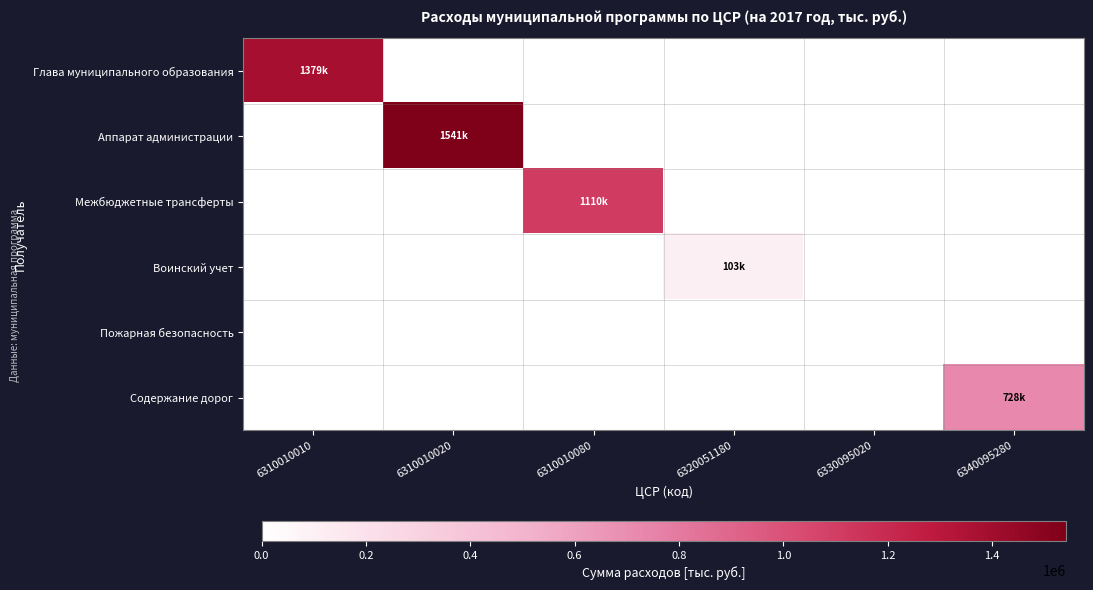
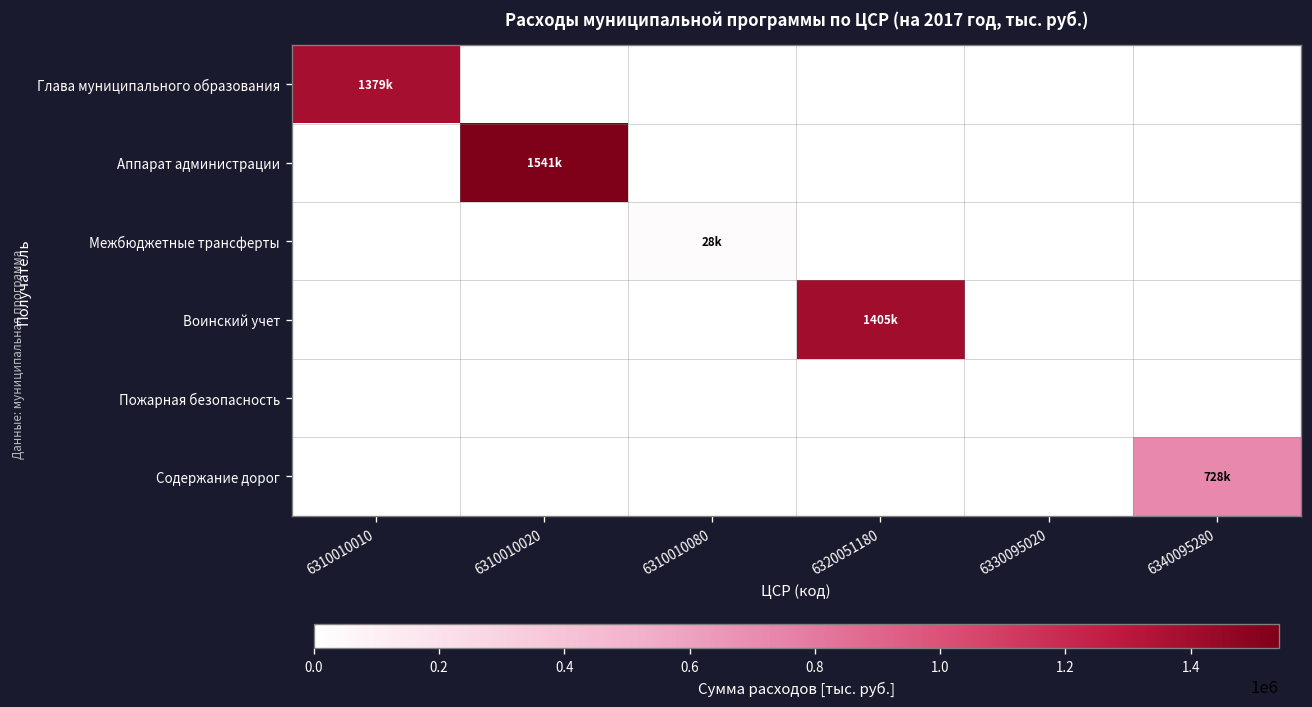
Межбюджетные трансферты, 6310010080: 1110k -> 28k
Воинский учет, 6320051180: 103k -> 1405k
